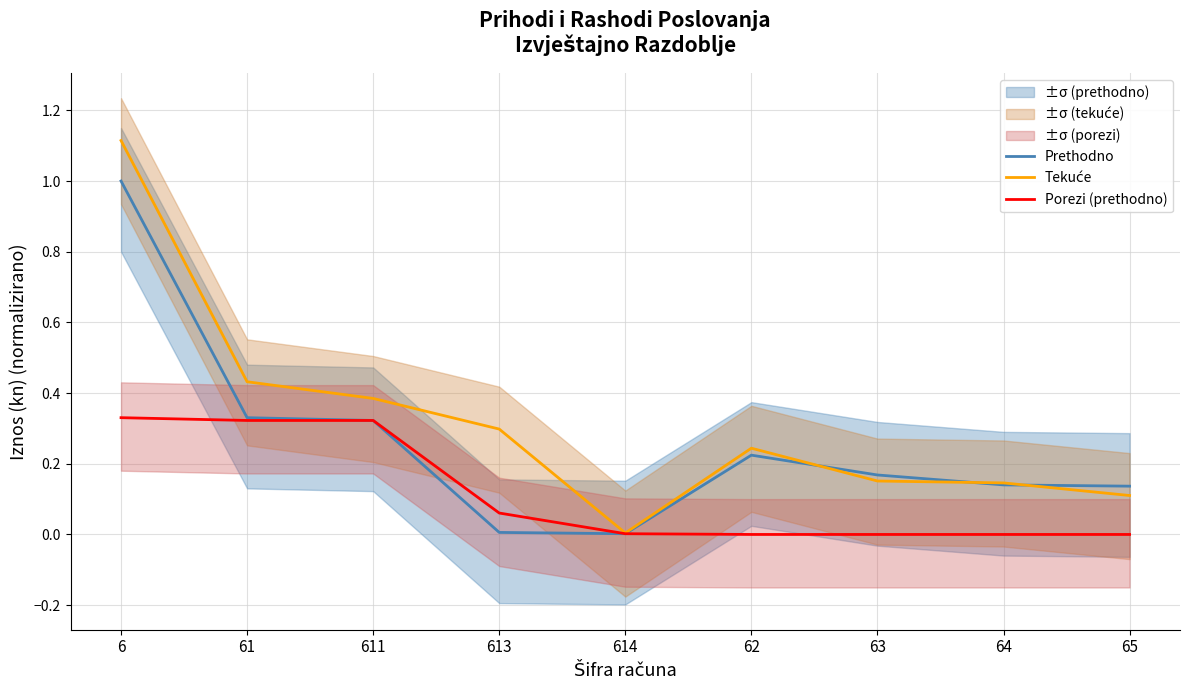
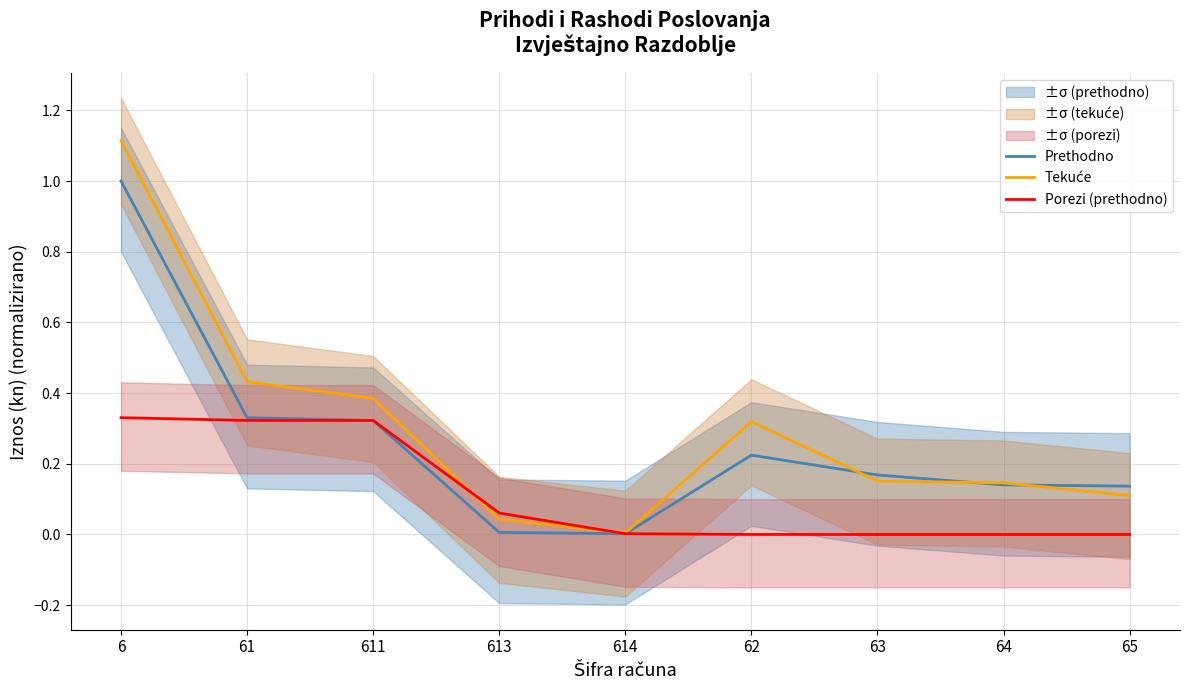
Tekuće, 613: 0.30 -> 0.04
Tekuće, 62: 0.24 -> 0.32
